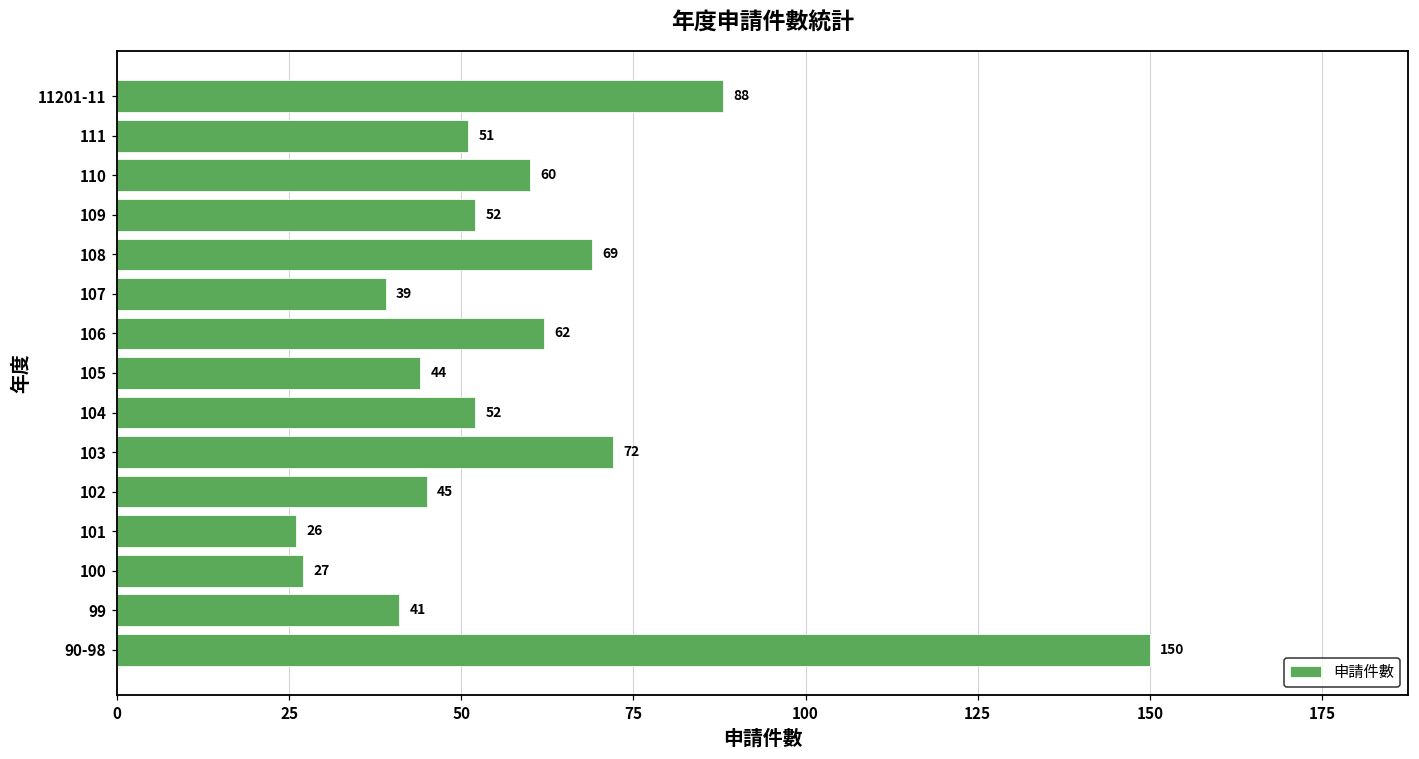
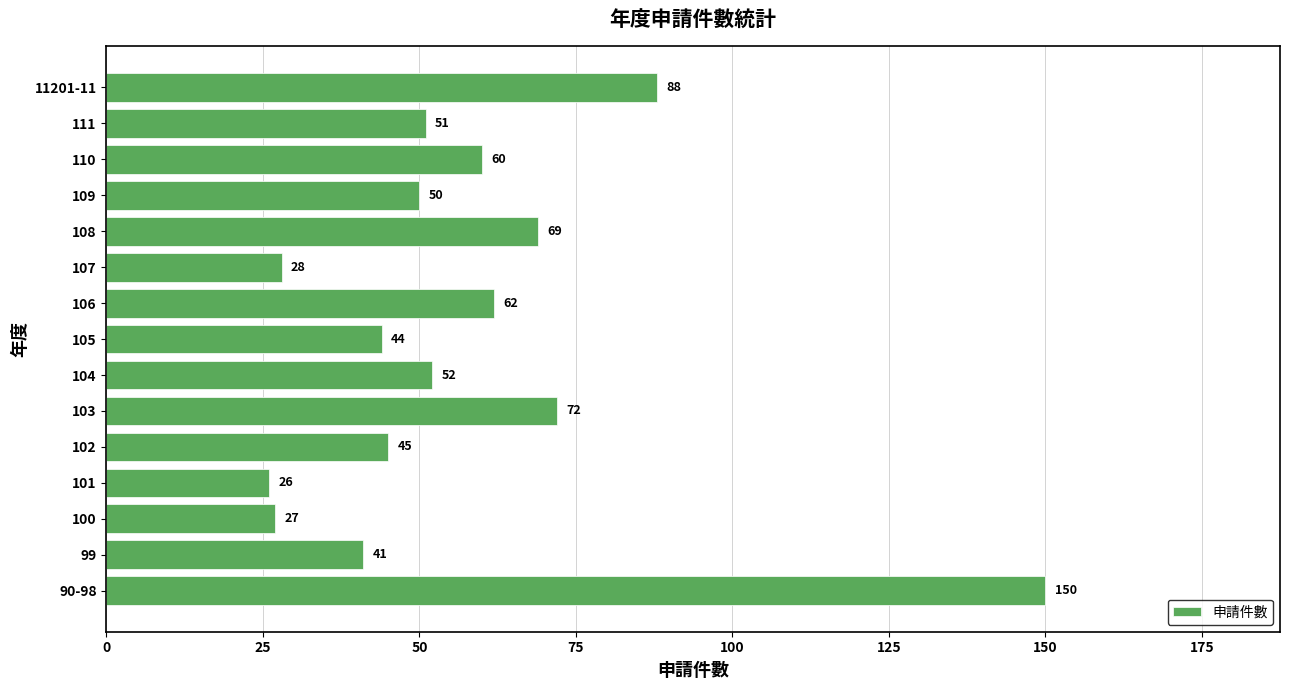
109: 52 -> 50
107: 39 -> 28
